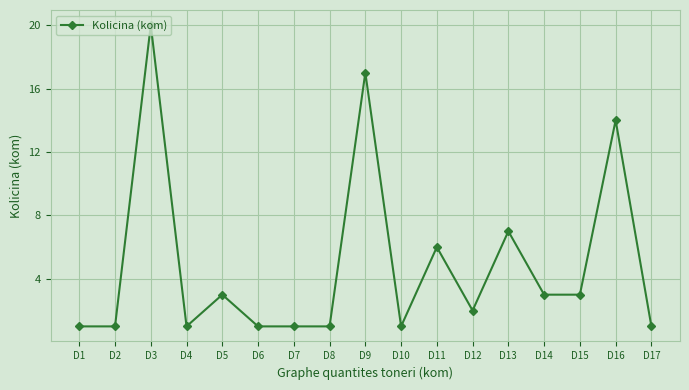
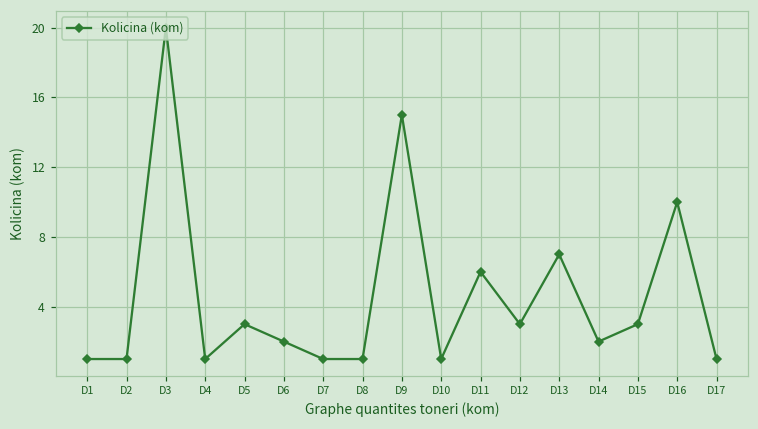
D6: 1 -> 2
D9: 17 -> 15
D12: 2 -> 3
D14: 3 -> 2
D16: 14 -> 10
